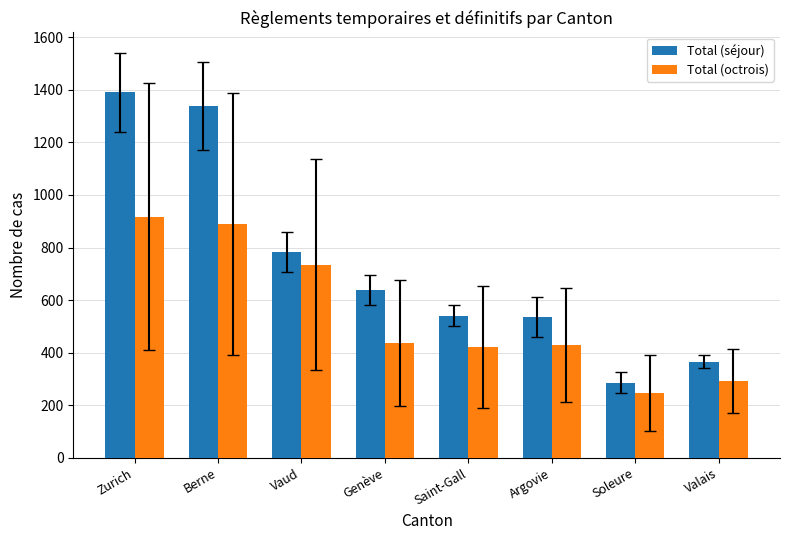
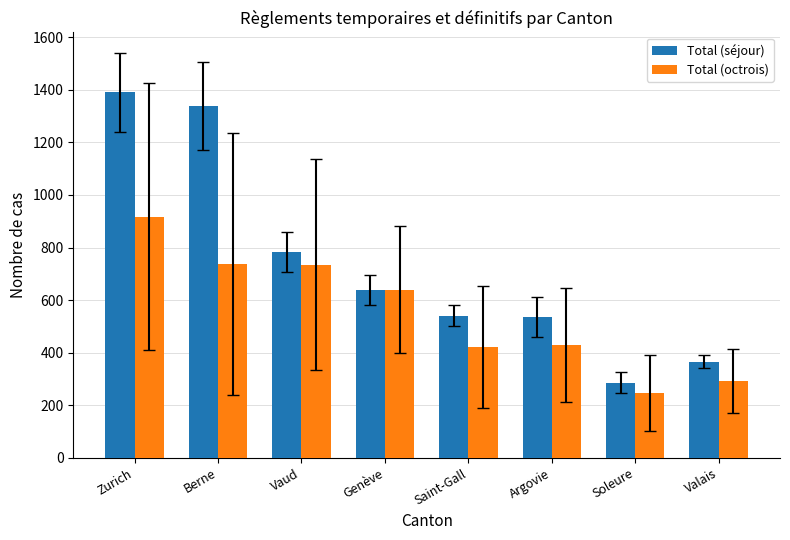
Total (octrois), Berne: 890 -> 740
Total (octrois), Genève: 440 -> 640
